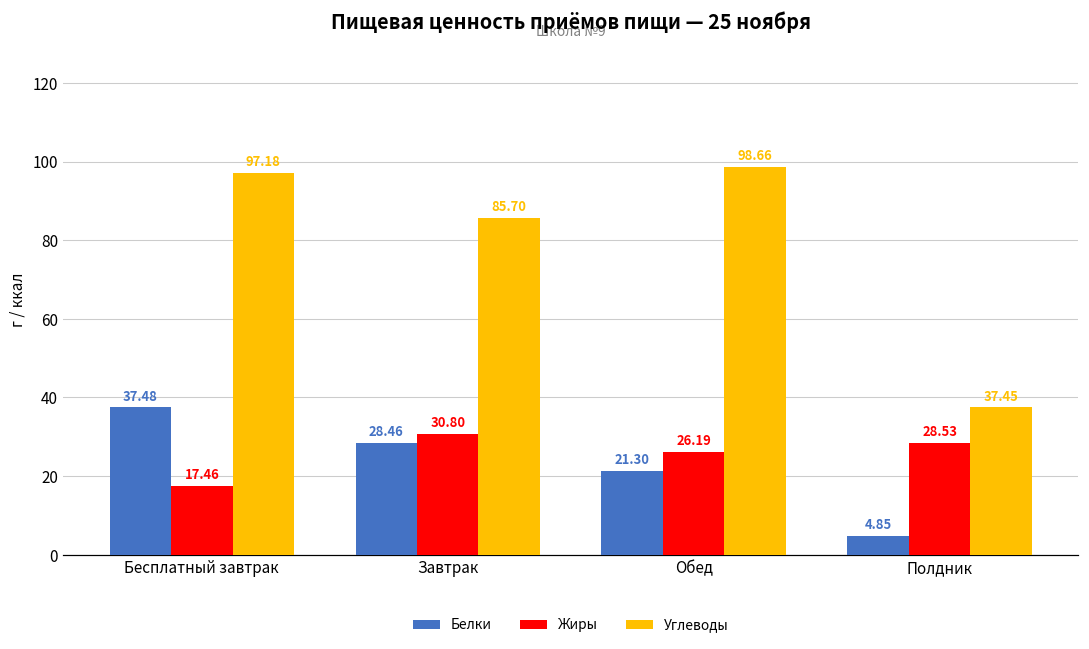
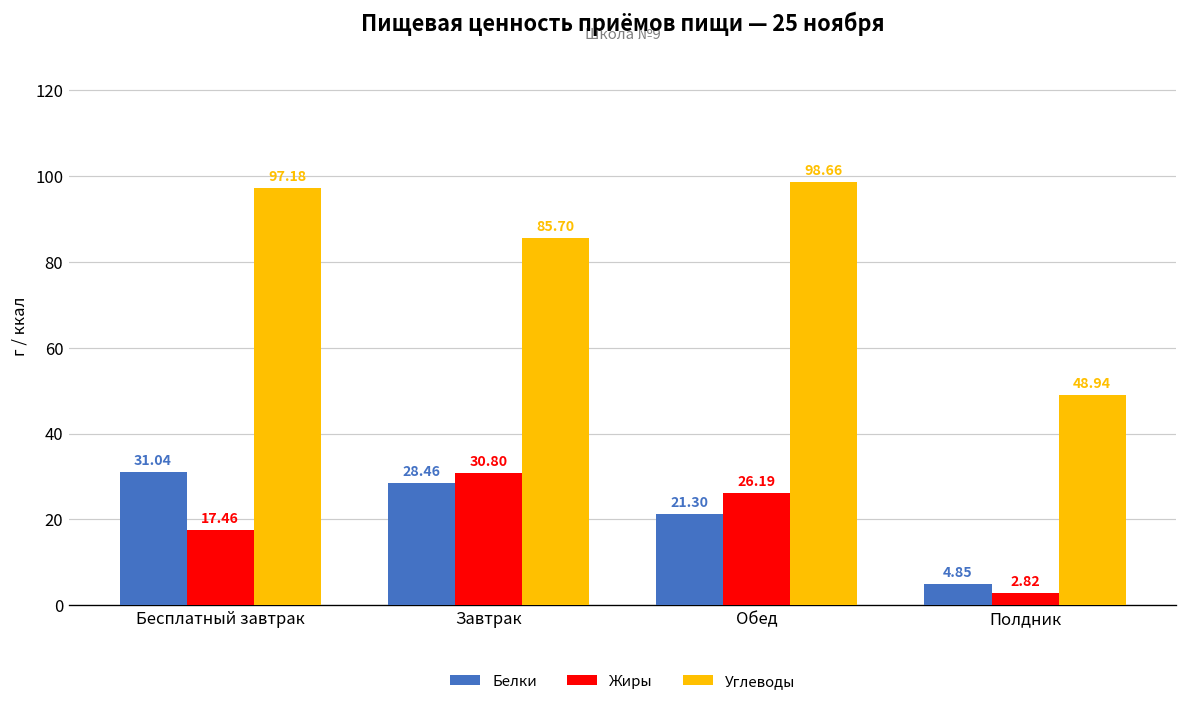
Белки, Бесплатный завтрак: 37.48 -> 31.04
Жиры, Полдник: 28.53 -> 2.82
Углеводы, Полдник: 37.45 -> 48.94
